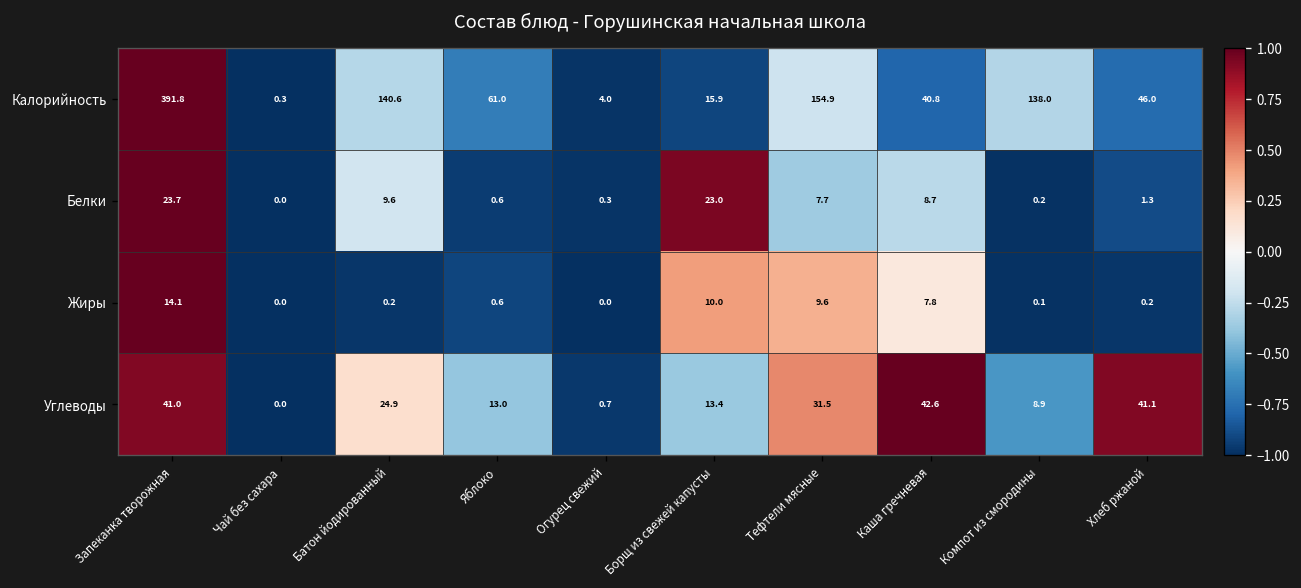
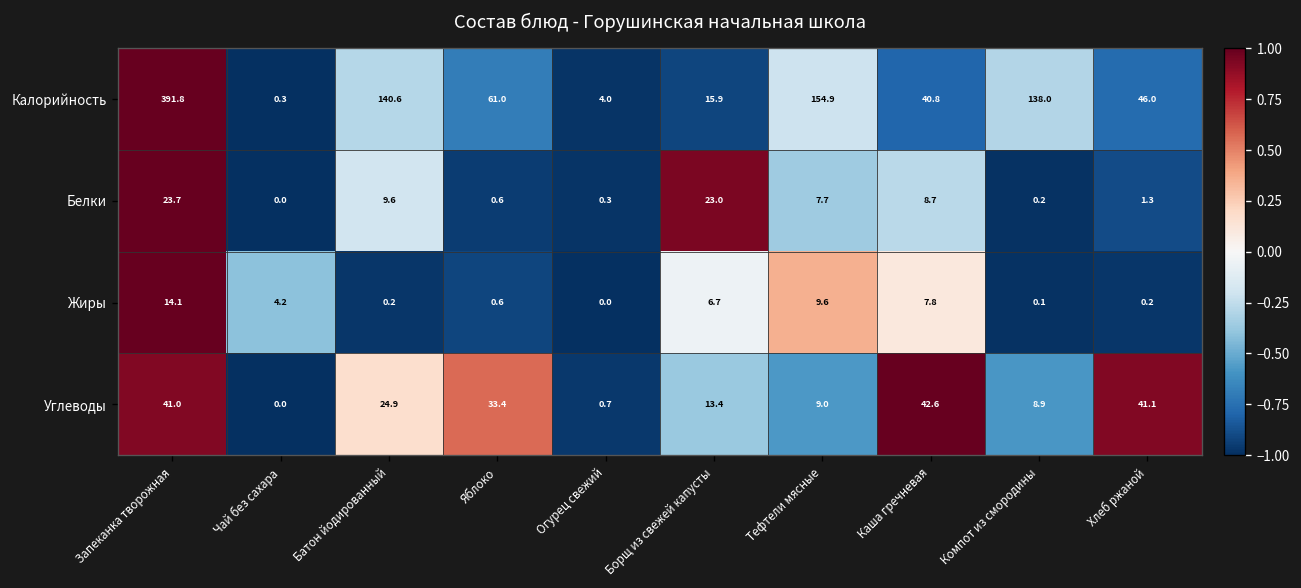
Жиры, Чай без сахара: 0.0 -> 4.2
Жиры, Борщ из свежей капусты: 10.0 -> 6.7
Углеводы, Яблоко: 13.0 -> 33.4
Углеводы, Тефтели мясные: 31.5 -> 9.0
